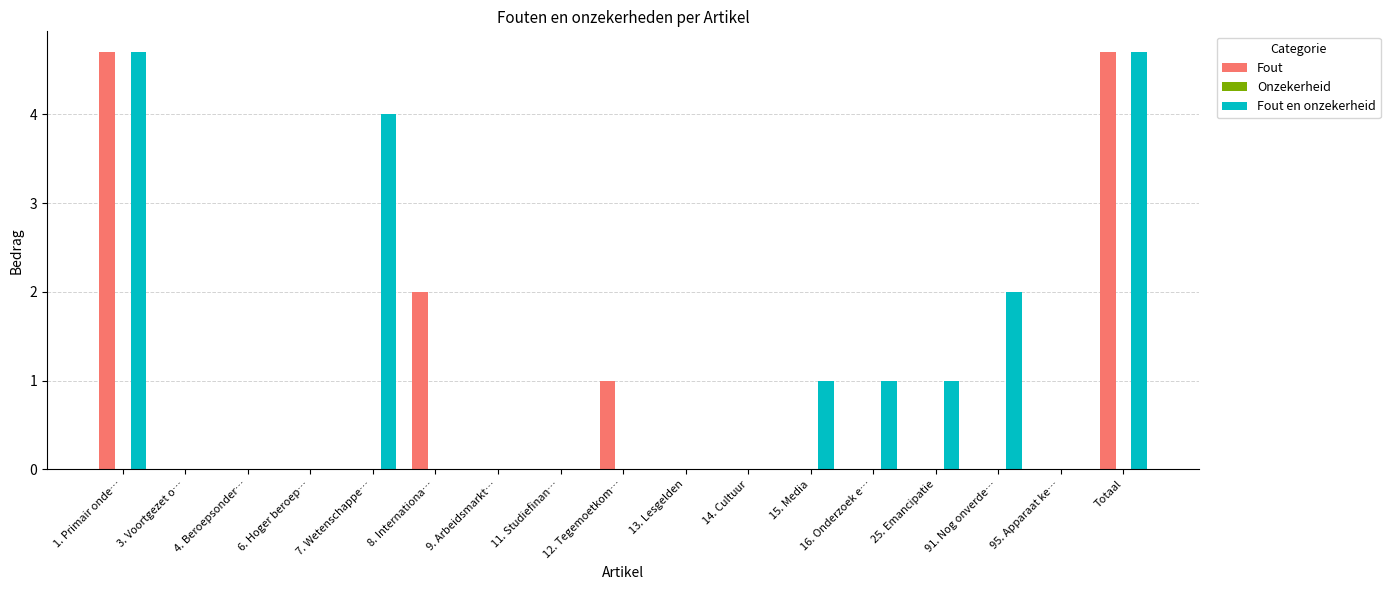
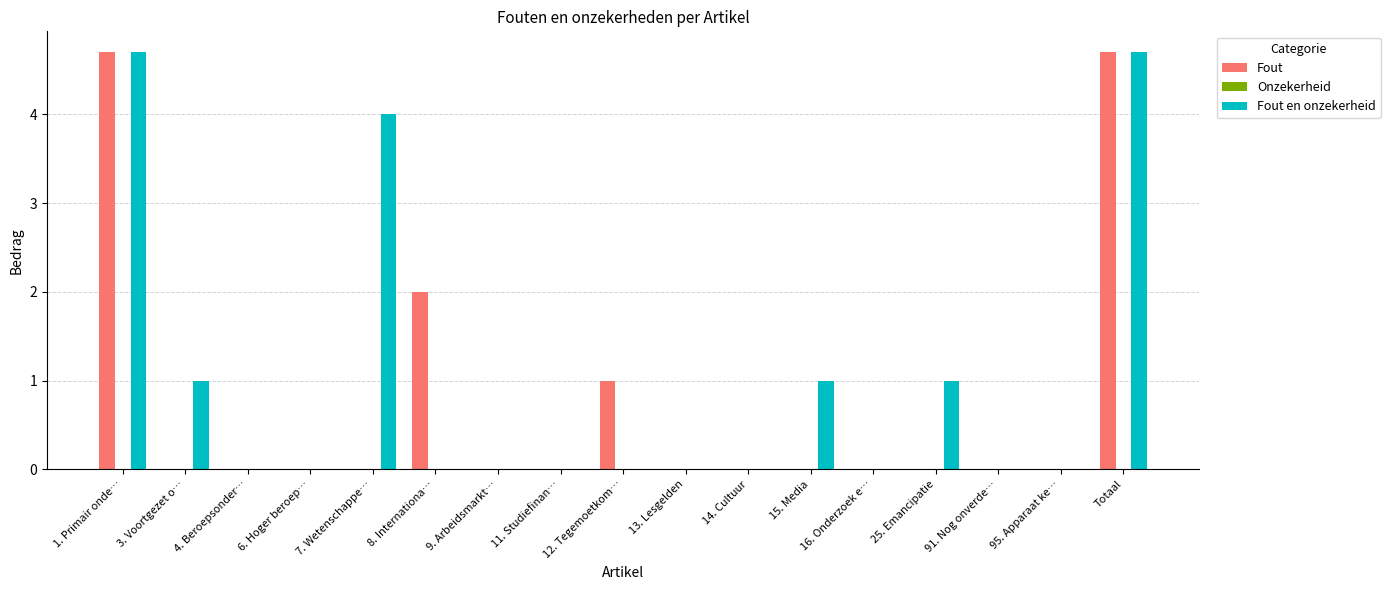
Fout en onzekerheid, 3. Voortgezet o…: 0 -> 1
Fout en onzekerheid, 16. Onderzoek e…: 1 -> 0
Fout en onzekerheid, 91. Nog onverde…: 2 -> 0
